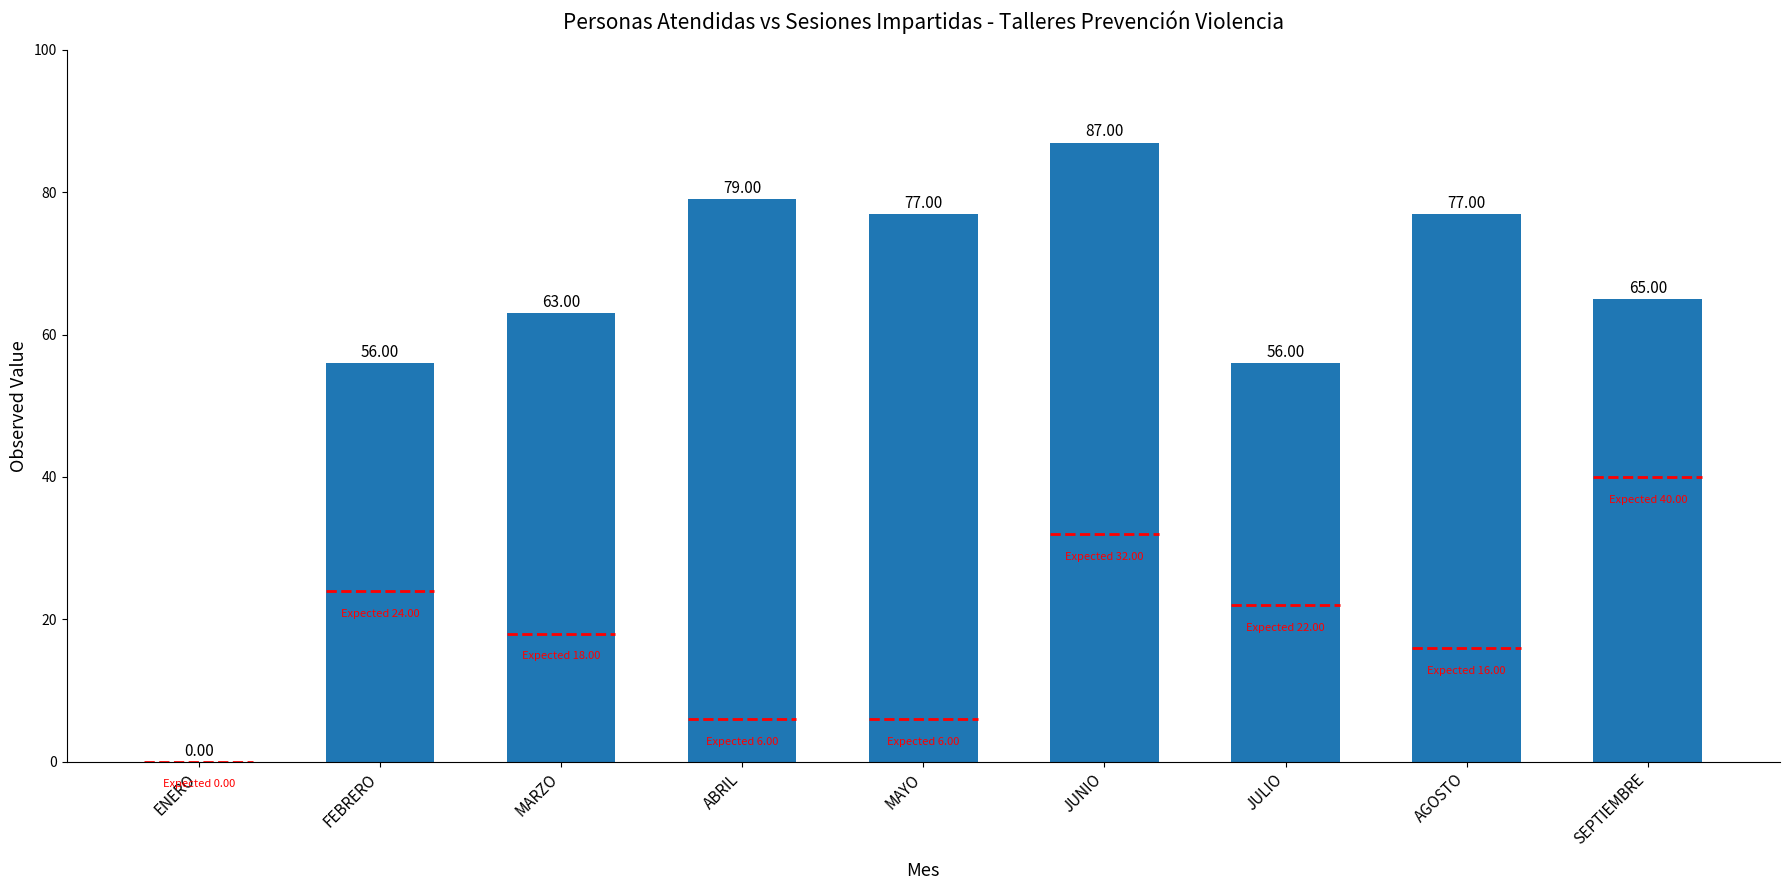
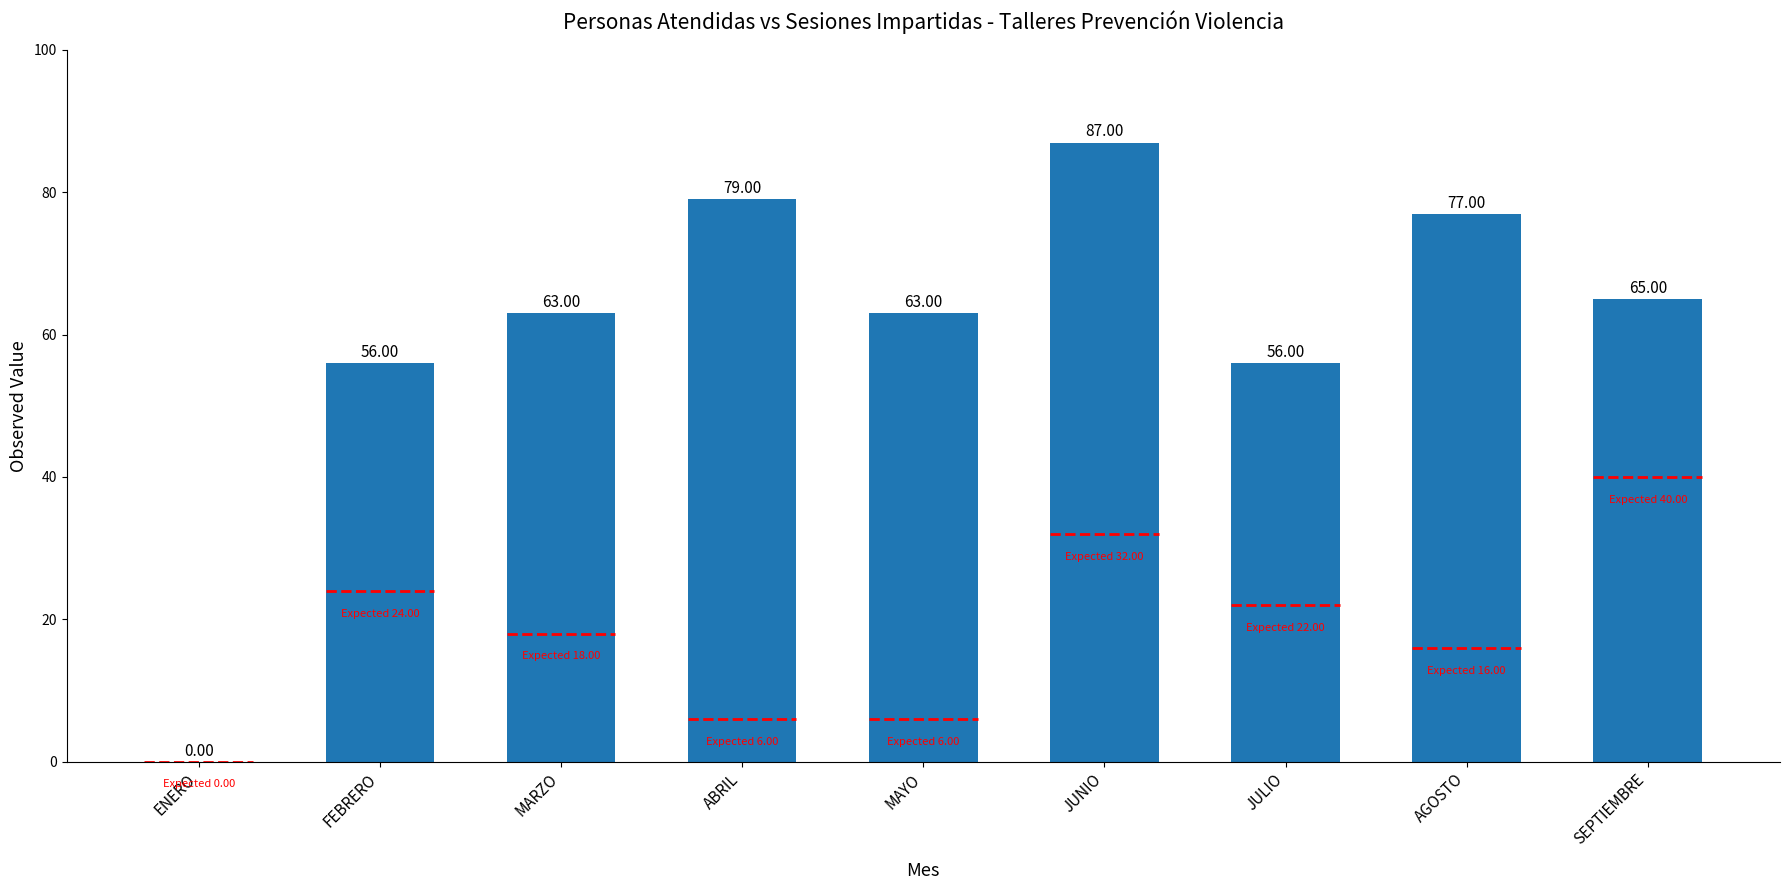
MAYO: 77.00 -> 63.00
